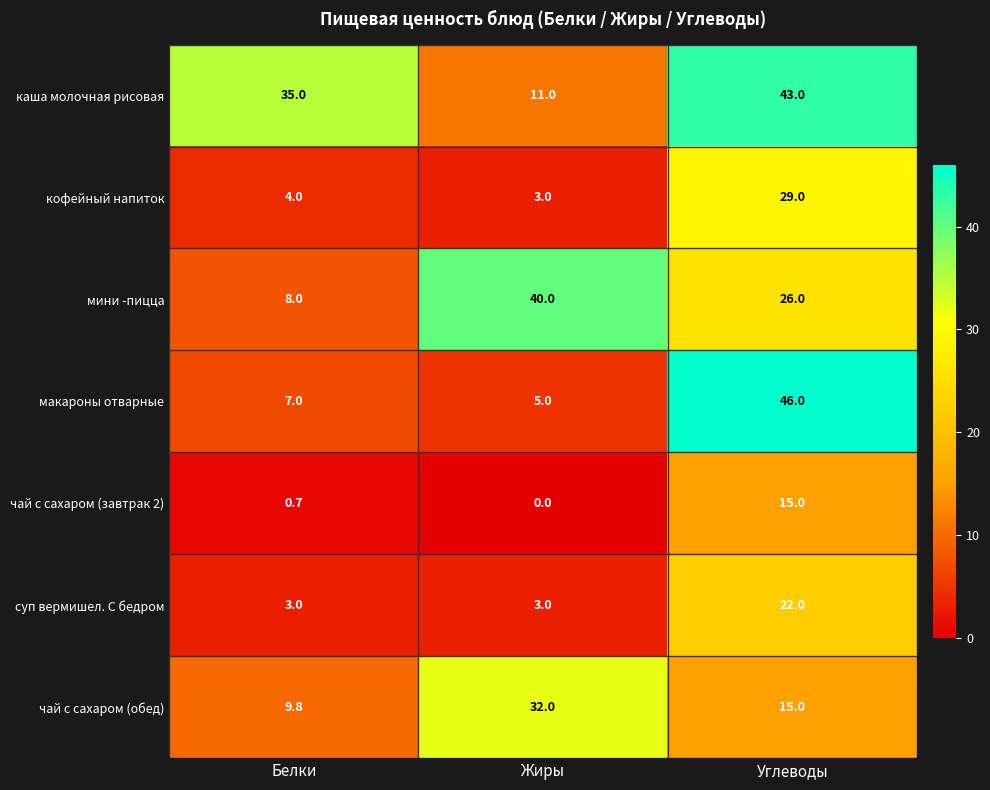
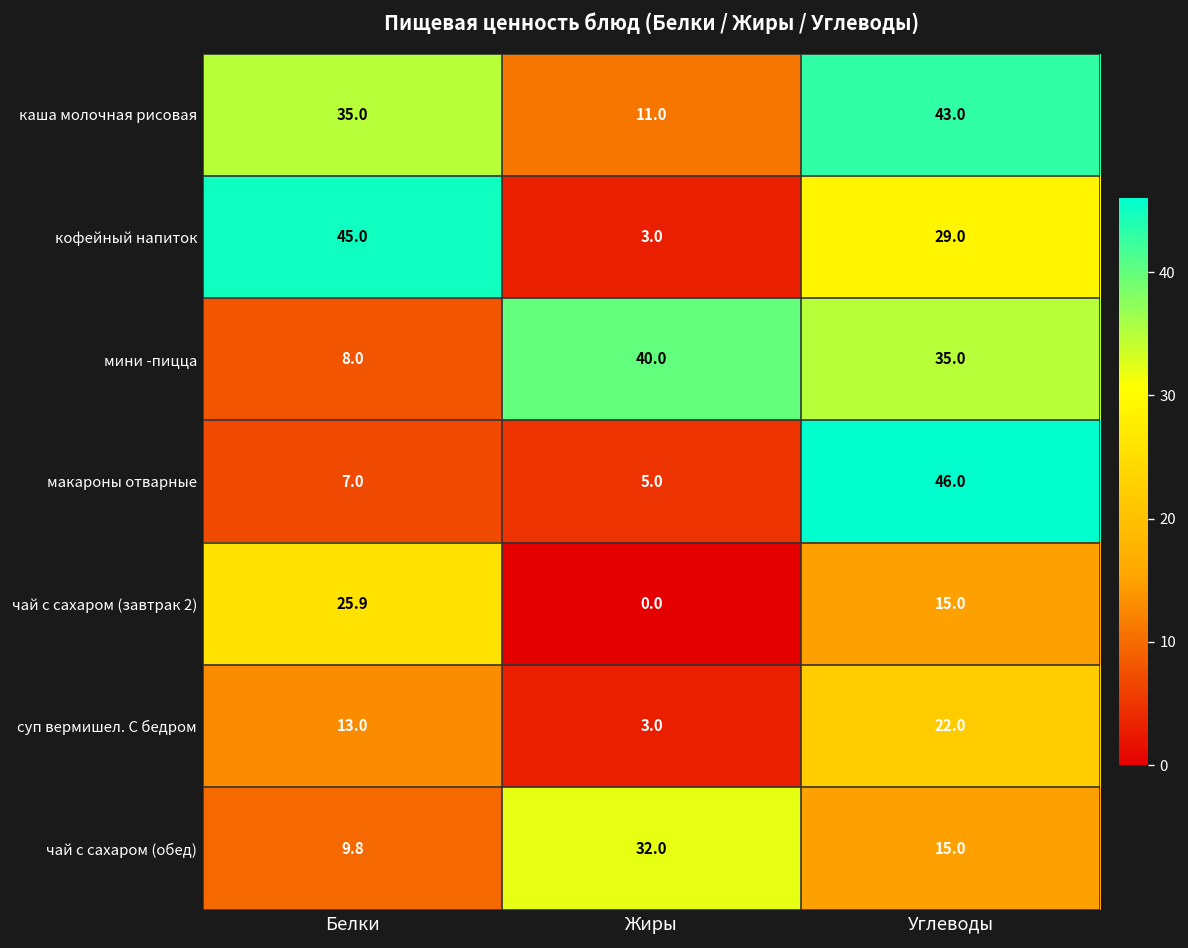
кофейный напиток, Белки: 4.0 -> 45.0
мини -пицца, Углеводы: 26.0 -> 35.0
чай с сахаром (завтрак 2), Белки: 0.7 -> 25.9
суп вермишел. С бедром, Белки: 3.0 -> 13.0
